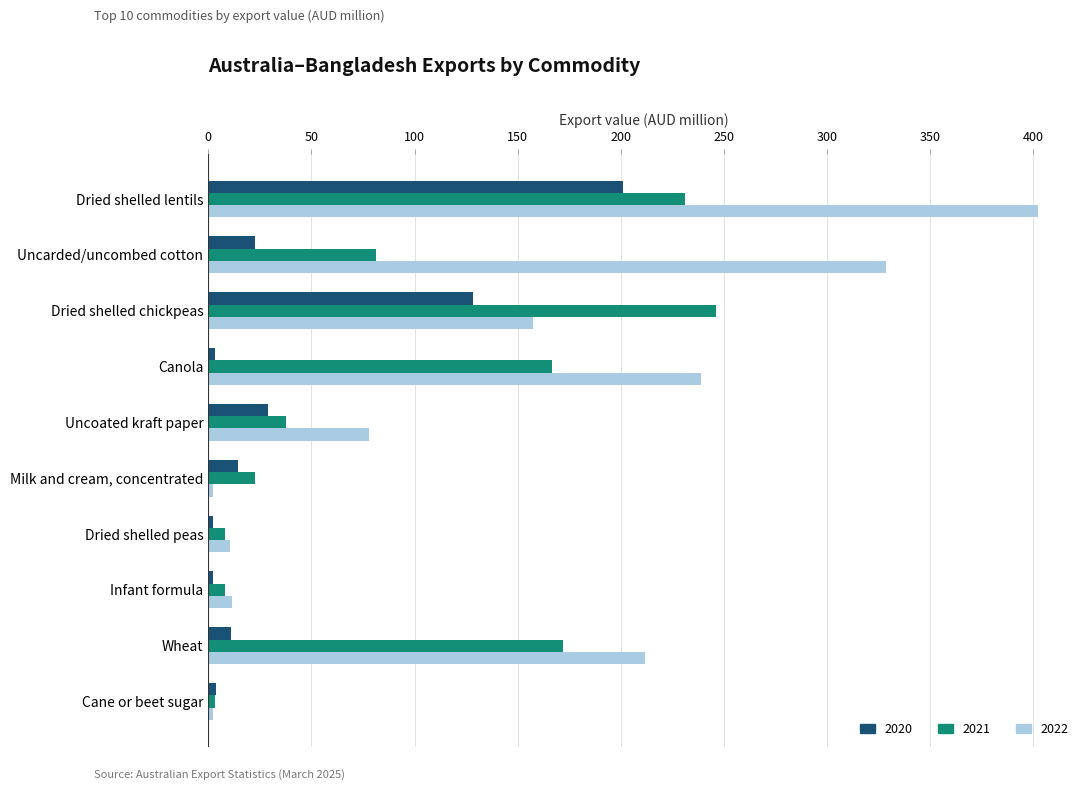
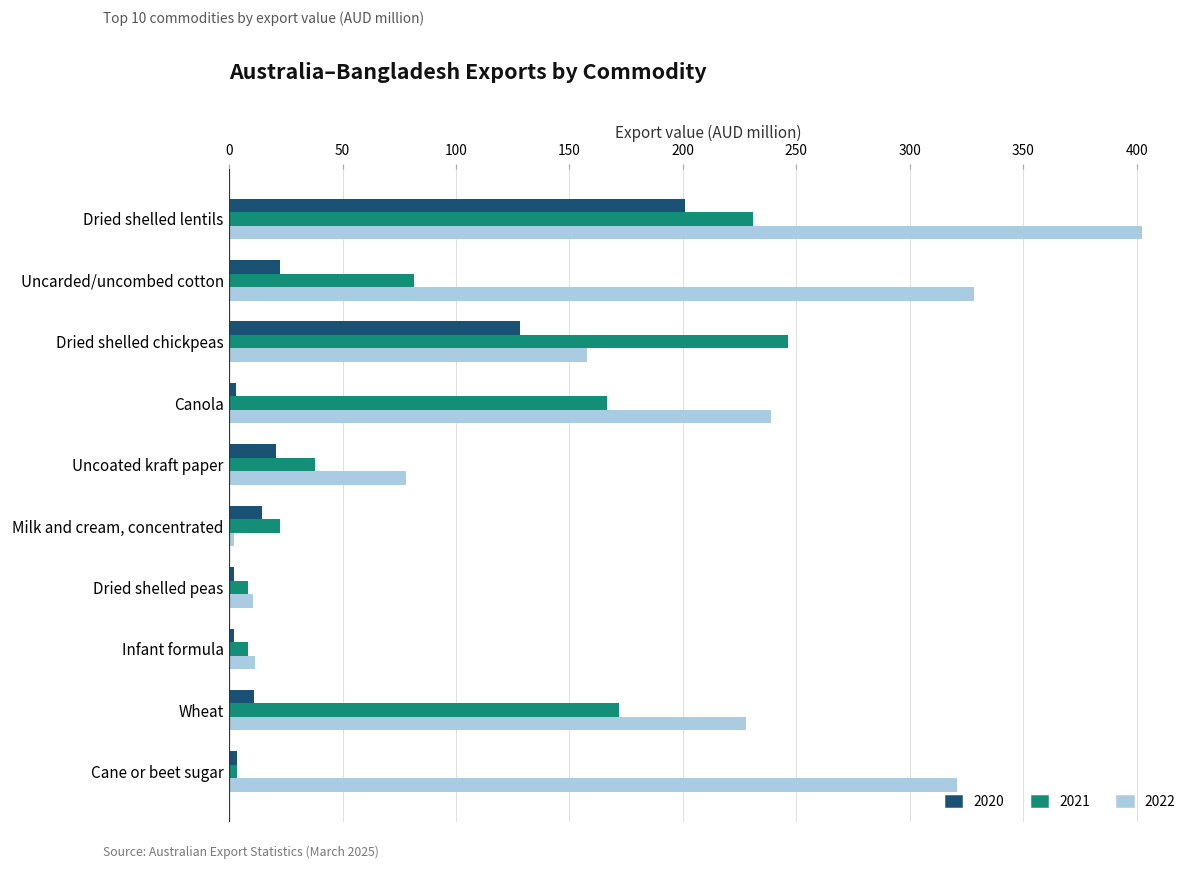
2020, Uncoated kraft paper: 29 -> 21
2022, Wheat: 212 -> 228
2022, Cane or beet sugar: 2 -> 321
